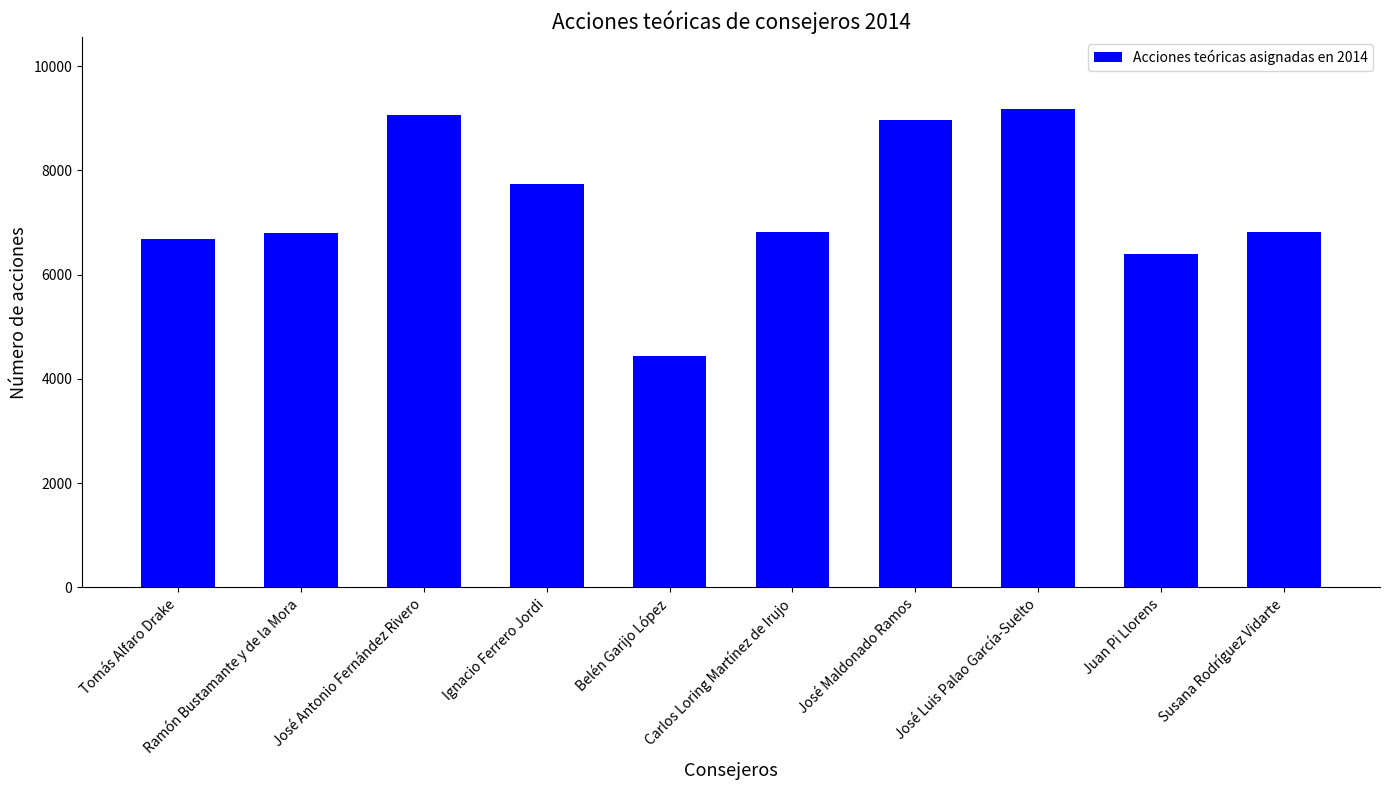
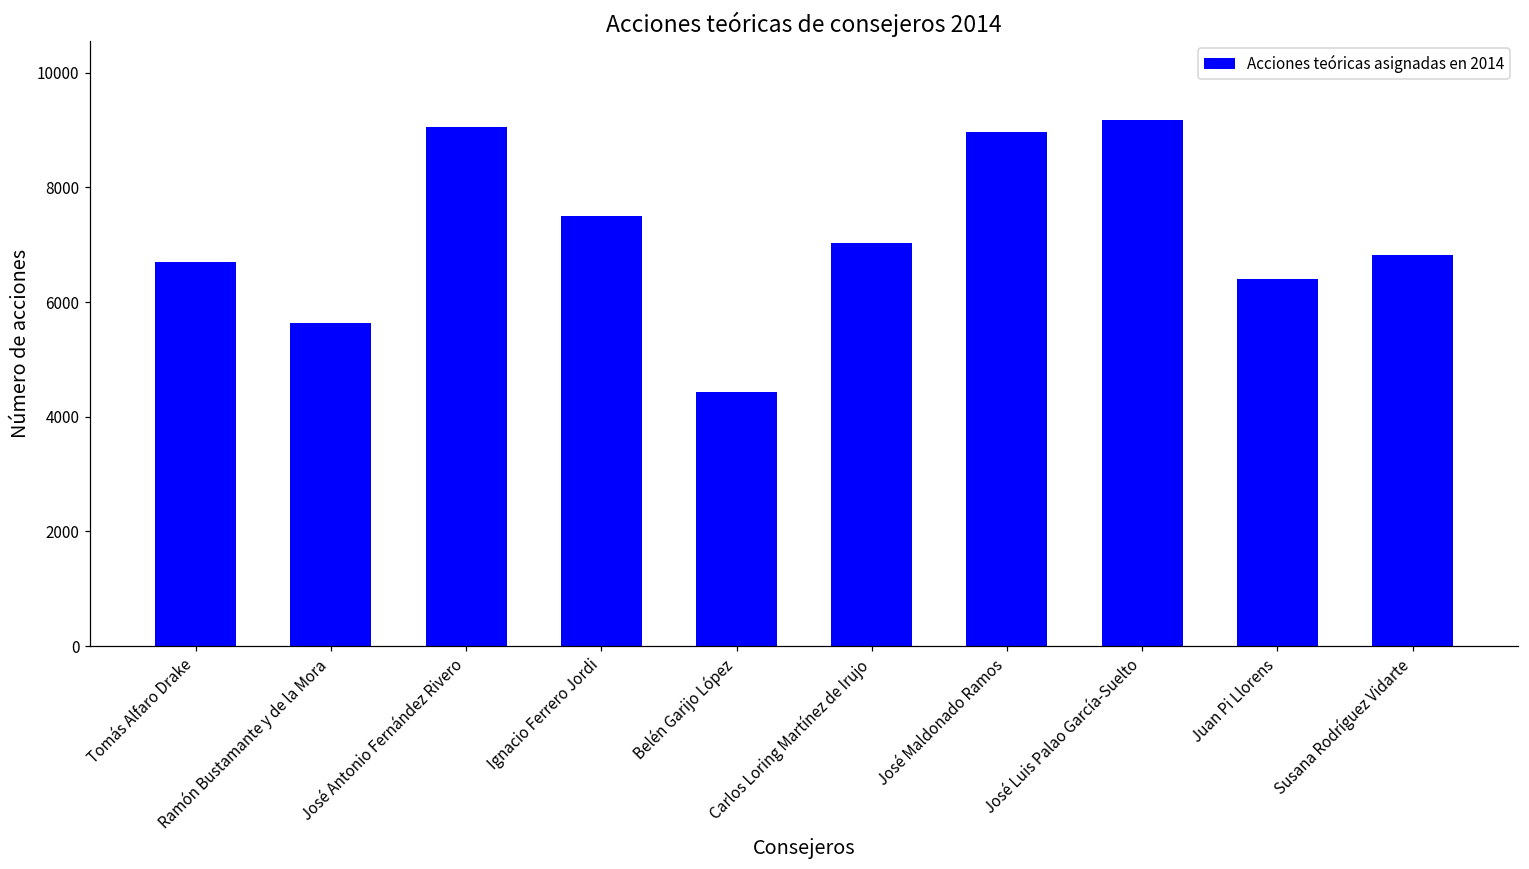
Ramón Bustamante y de la Mora: 6800 -> 5600
Ignacio Ferrero Jordi: 7700 -> 7500
Carlos Loring Martínez de Irujo: 6800 -> 7000
